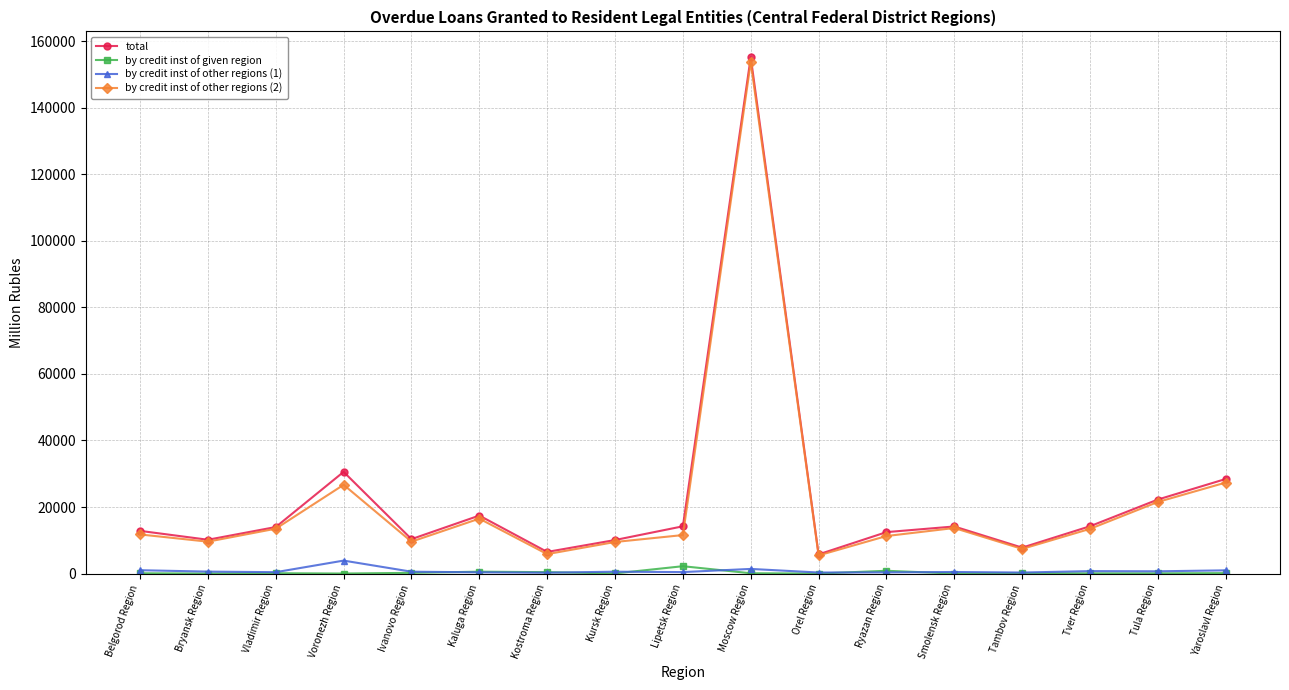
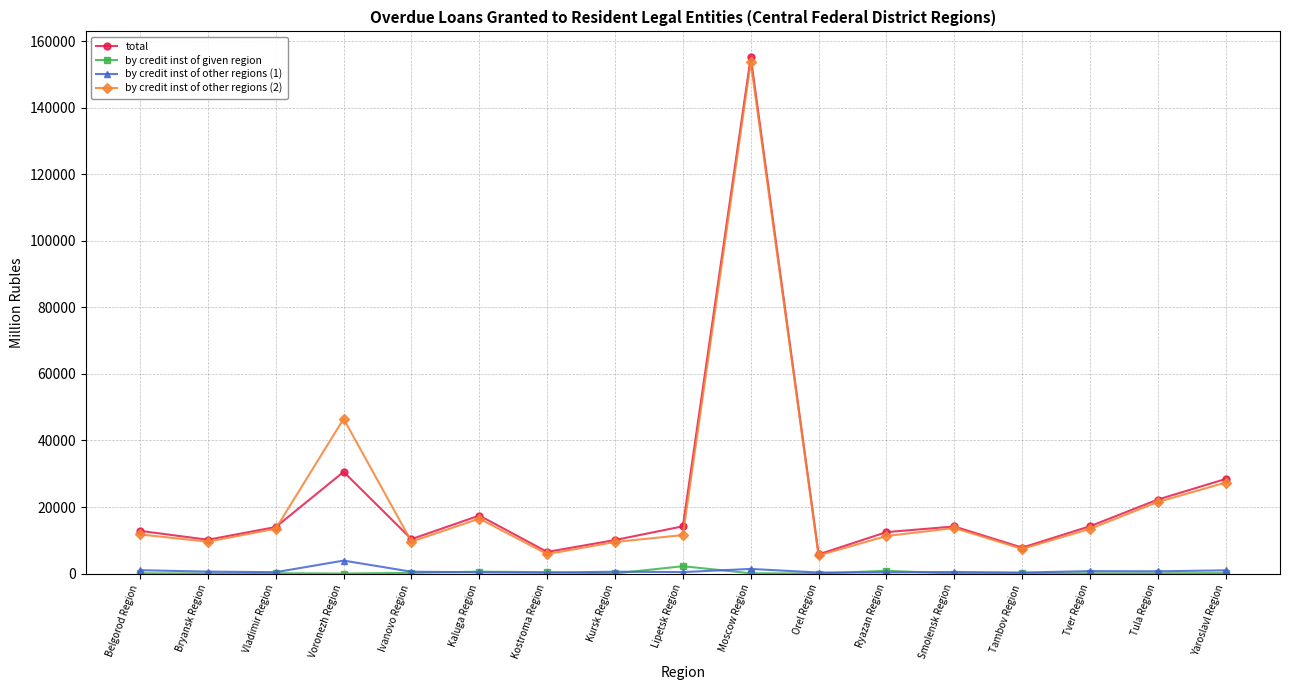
by credit inst of other regions (2), Voronezh Region: 27000 -> 47000
